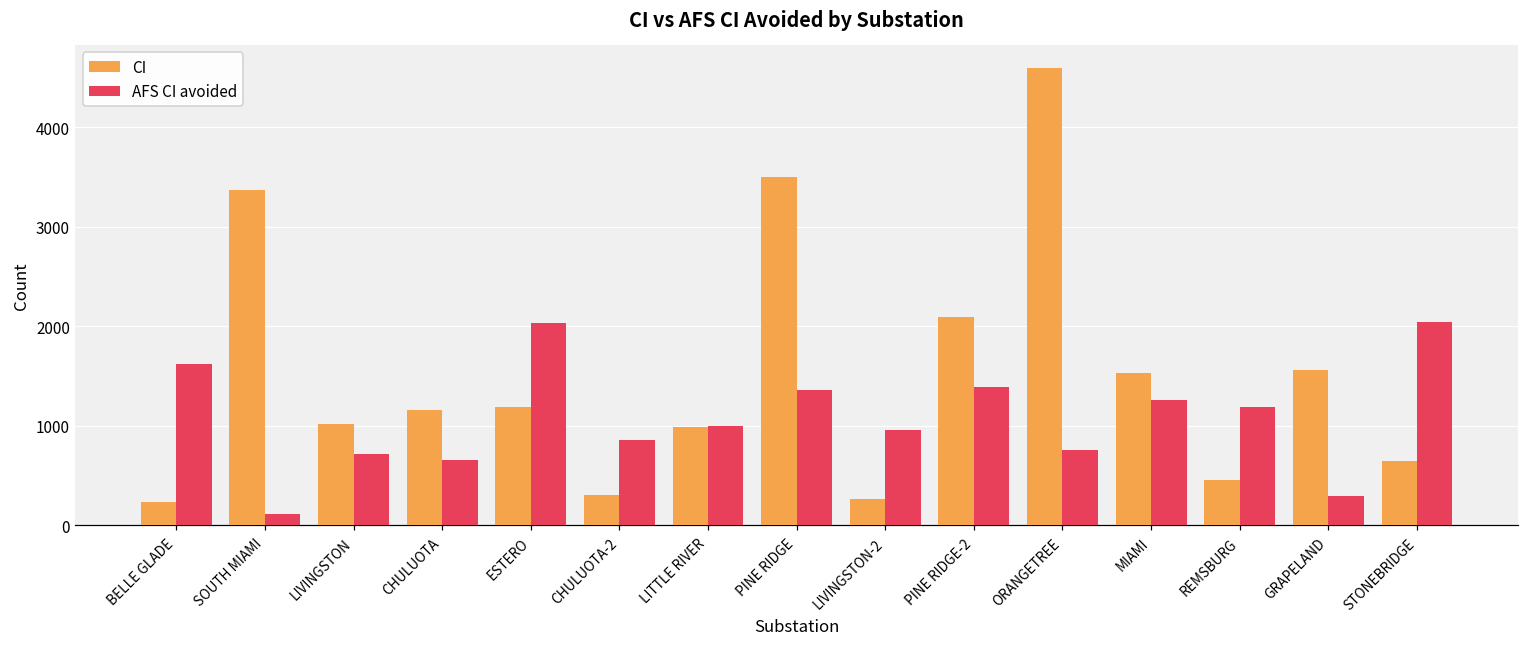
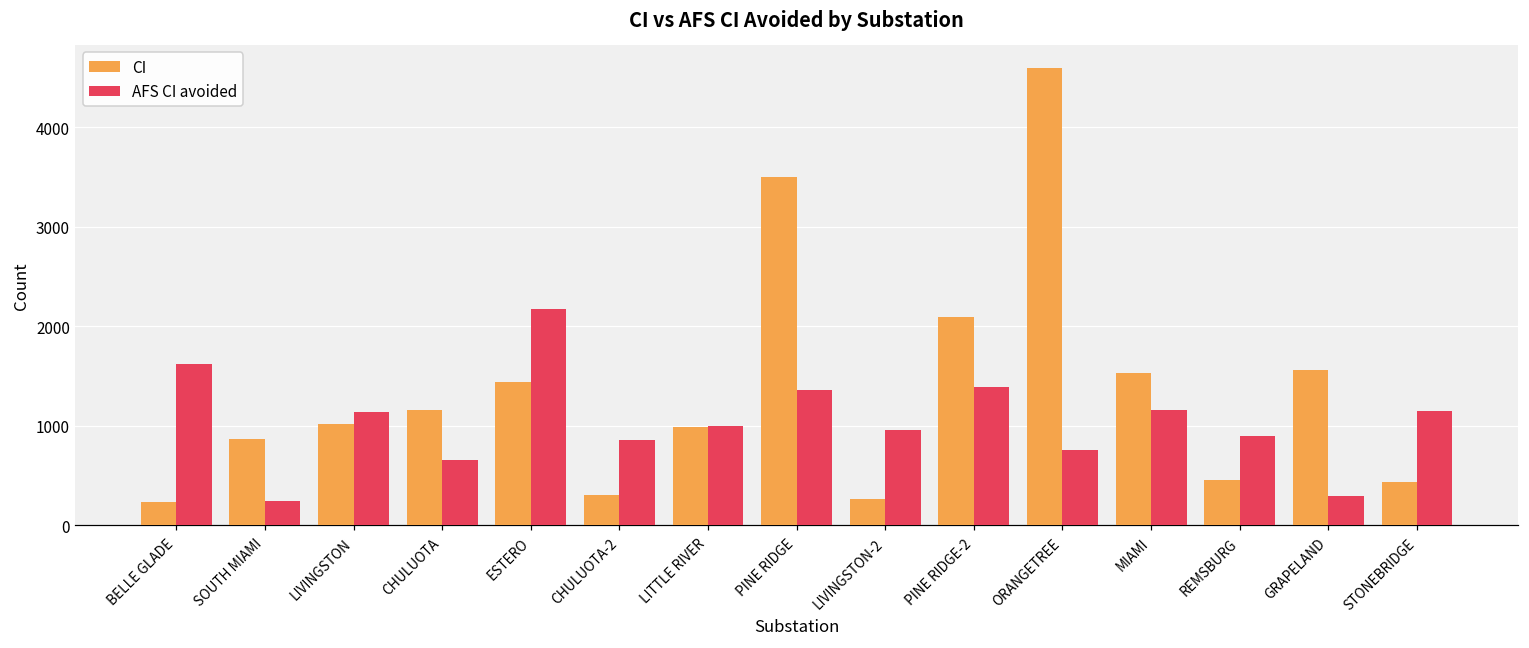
CI, SOUTH MIAMI: 3400 -> 900
AFS CI avoided, SOUTH MIAMI: 100 -> 200
AFS CI avoided, LIVINGSTON: 700 -> 1100
CI, ESTERO: 1200 -> 1400
AFS CI avoided, ESTERO: 2000 -> 2200
AFS CI avoided, MIAMI: 1300 -> 1200
AFS CI avoided, REMSBURG: 1200 -> 900
CI, STONEBRIDGE: 600 -> 400
AFS CI avoided, STONEBRIDGE: 2000 -> 1200
